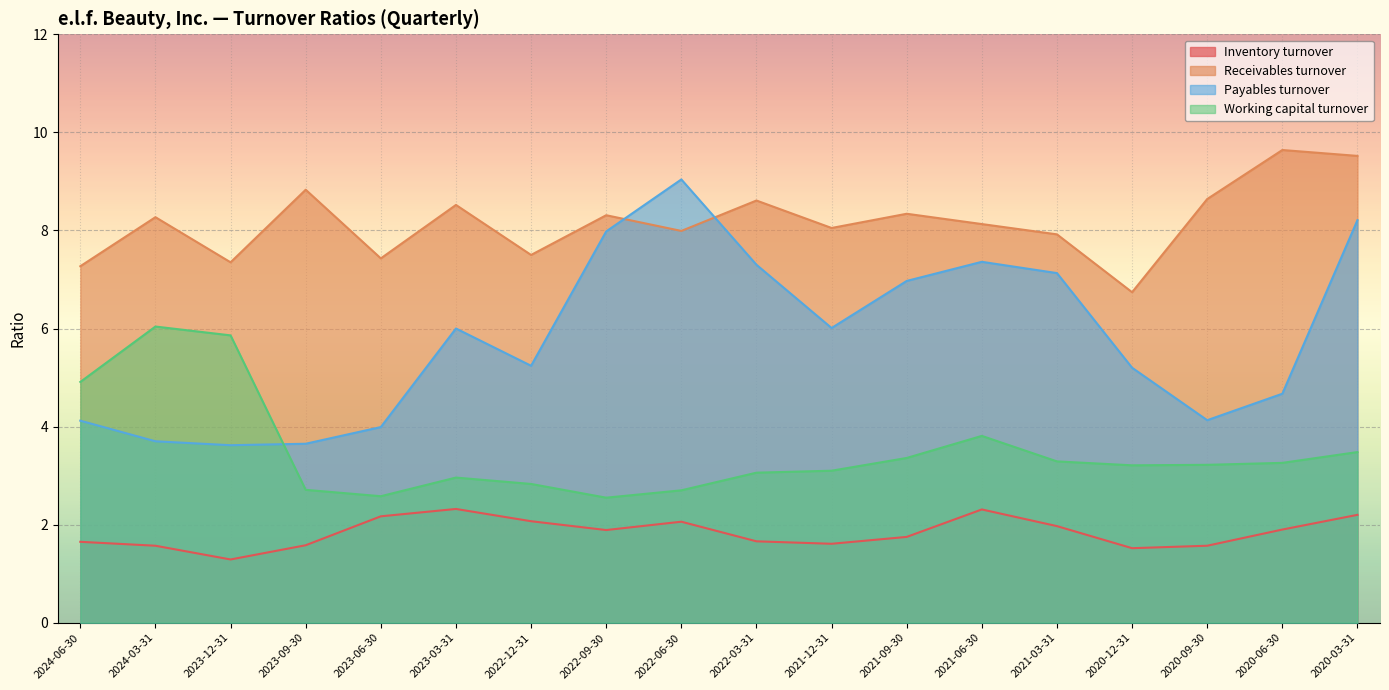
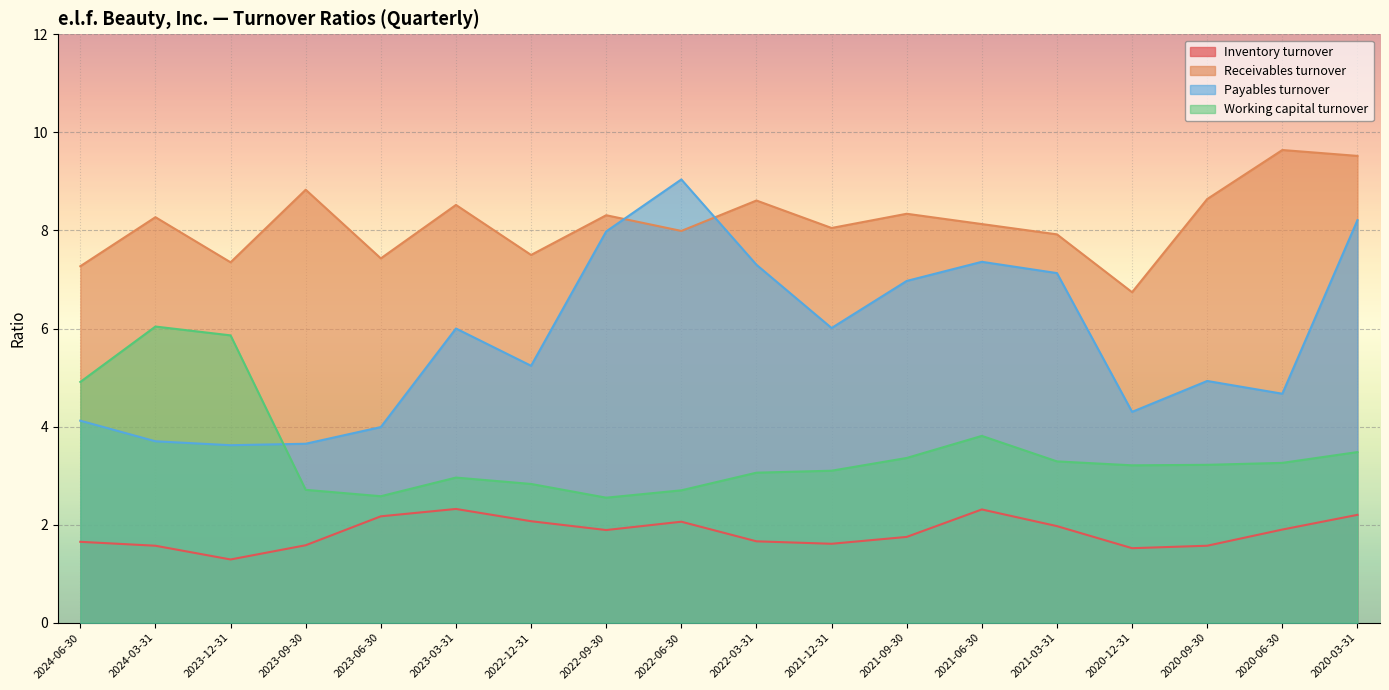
Payables turnover, 2020-12-31: 5.2 -> 4.3
Payables turnover, 2020-09-30: 4.1 -> 4.9
